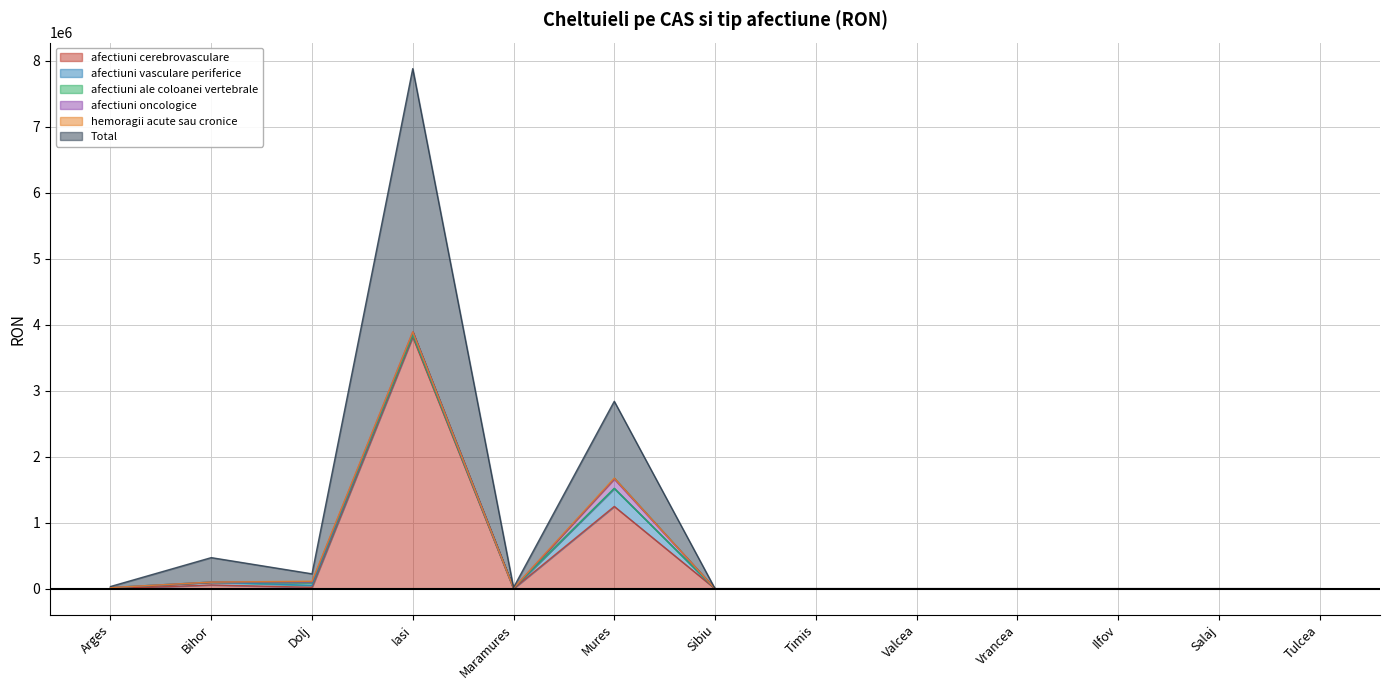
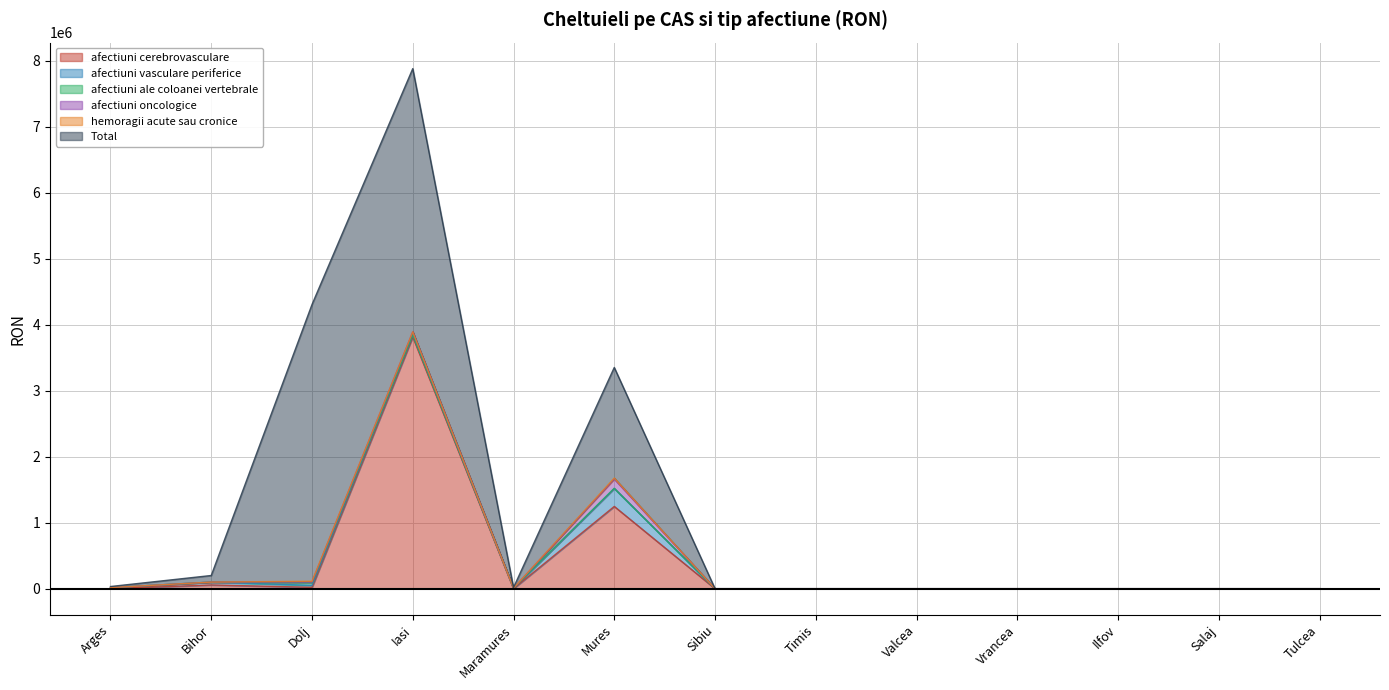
Total, Bihor: 400000 -> 100000
Total, Dolj: 100000 -> 4200000
Total, Mures: 1200000 -> 1700000
